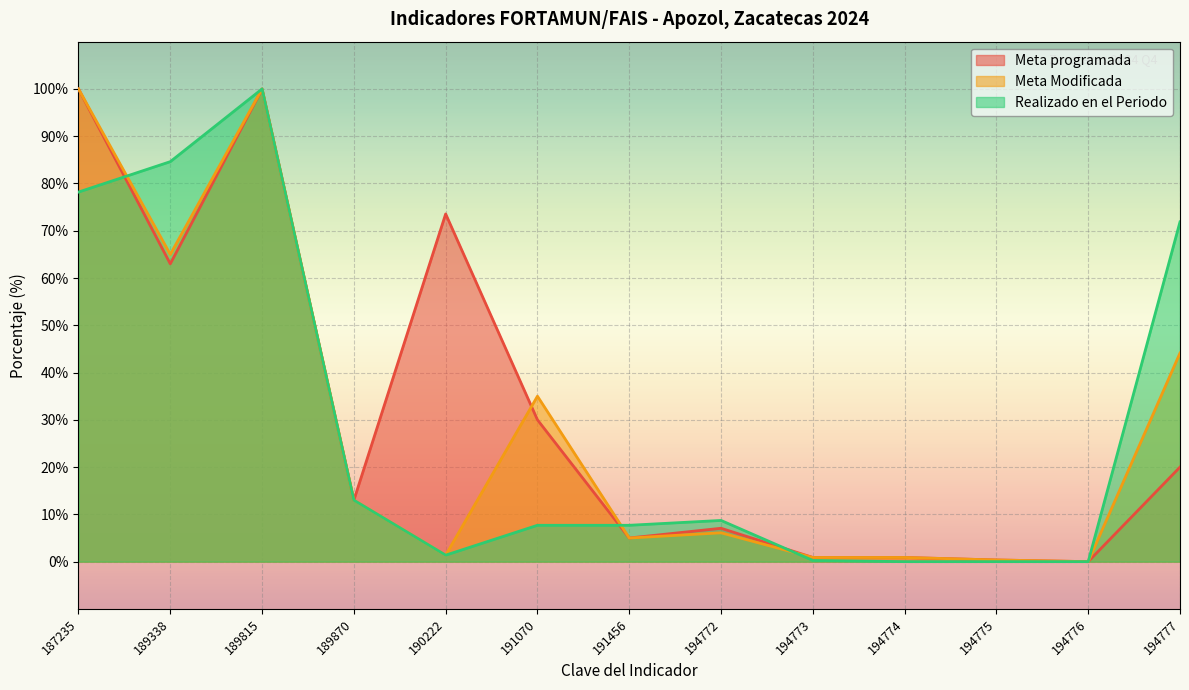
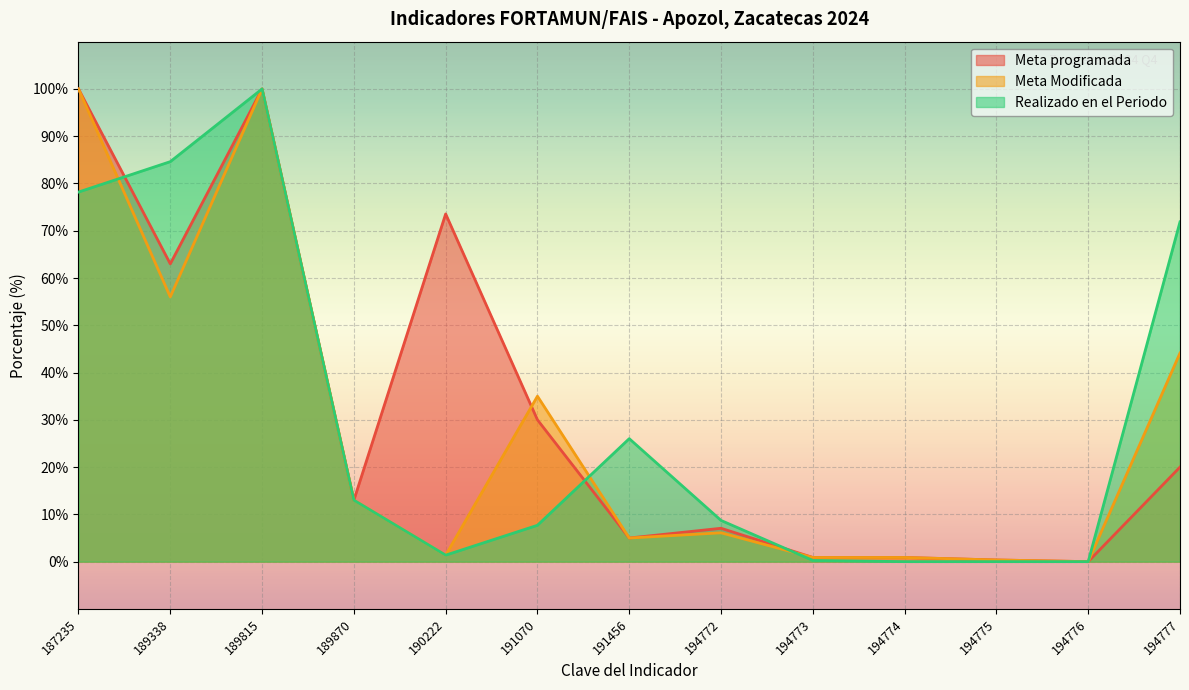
Meta Modificada, 189338: 65% -> 56%
Realizado en el Periodo, 191456: 8% -> 26%
